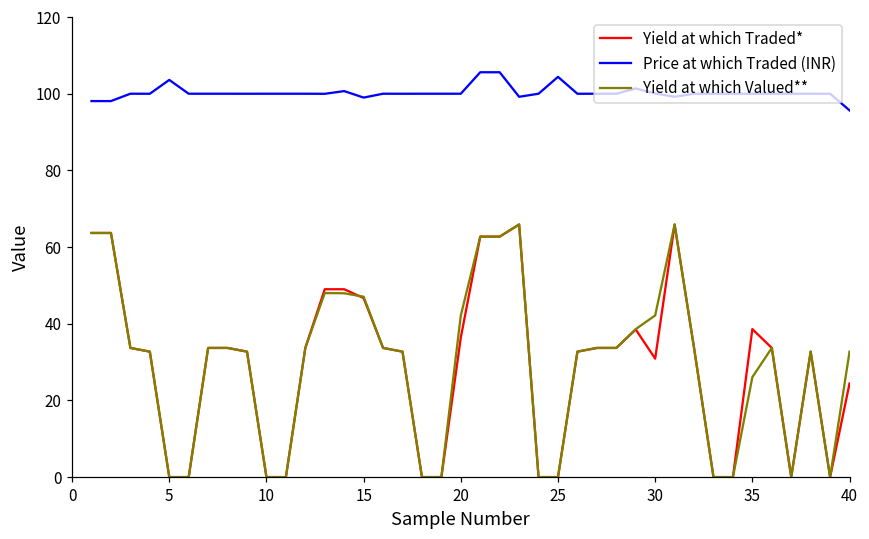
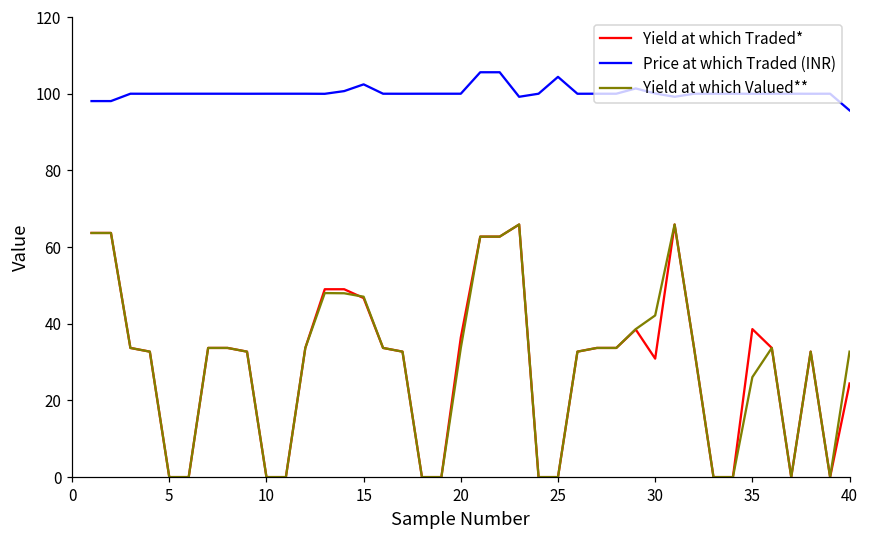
Price at which Traded (INR), 5: 104 -> 100
Price at which Traded (INR), 15: 99 -> 102
Yield at which Valued**, 20: 42 -> 34
